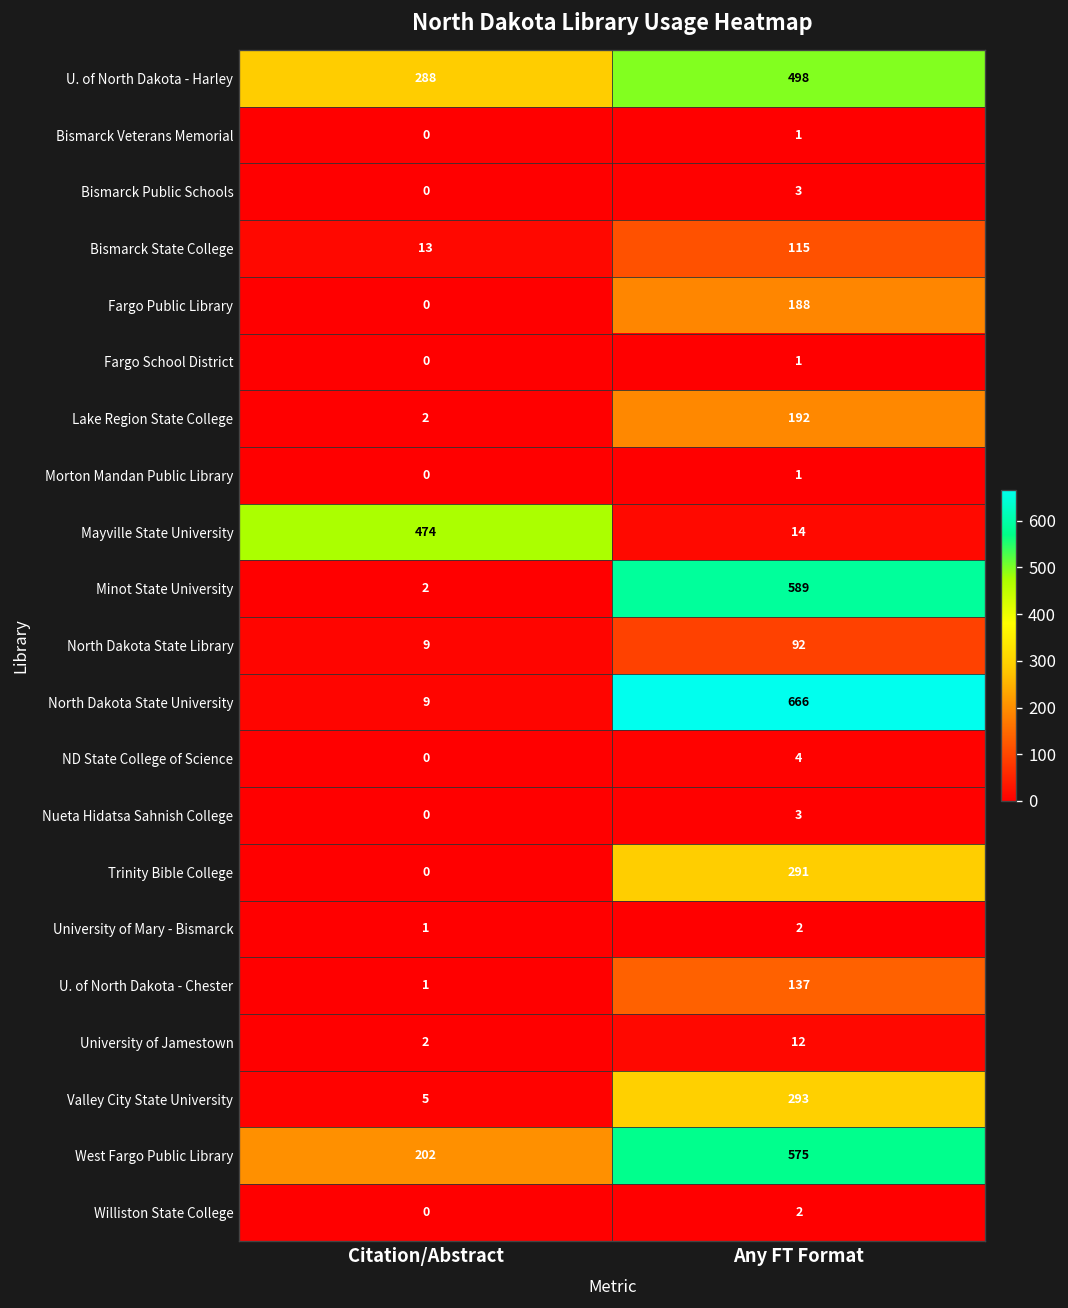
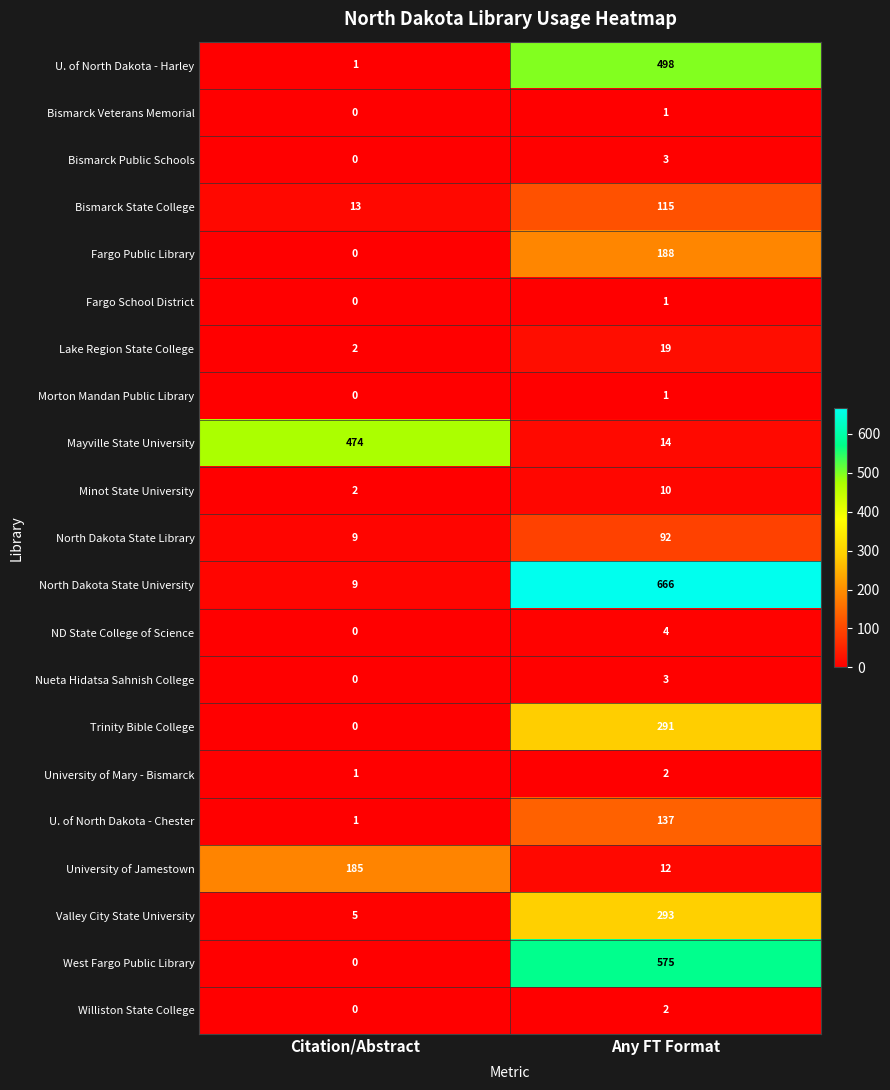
U. of North Dakota - Harley, Citation/Abstract: 288 -> 1
Lake Region State College, Any FT Format: 192 -> 19
Minot State University, Any FT Format: 589 -> 10
University of Jamestown, Citation/Abstract: 2 -> 185
West Fargo Public Library, Citation/Abstract: 202 -> 0
